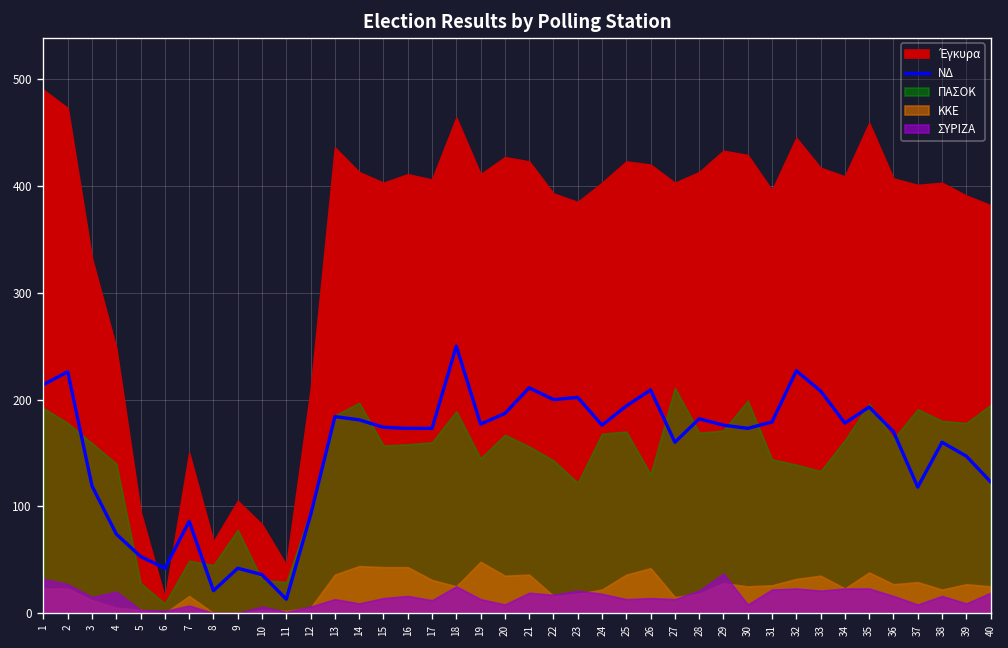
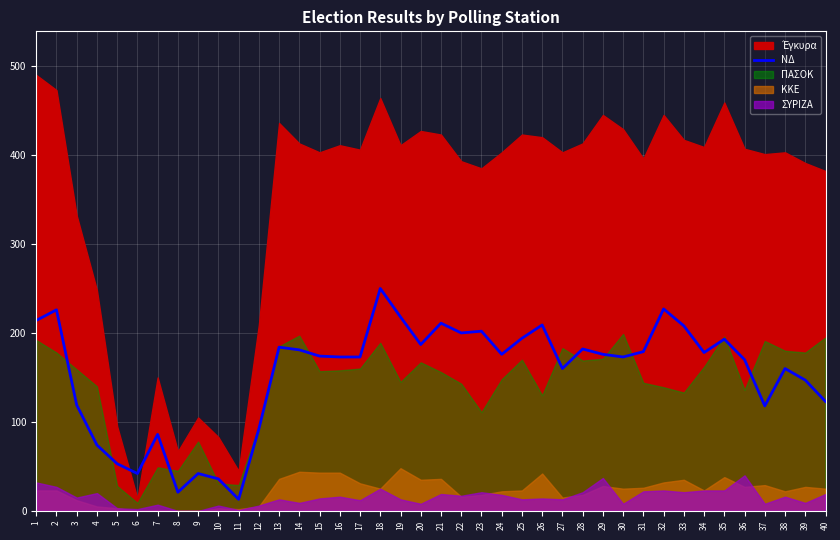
ΚΚΕ, 7: 20 -> 0
ΝΔ, 19: 180 -> 220
ΠΑΣΟΚ, 23: 120 -> 110
ΠΑΣΟΚ, 24: 170 -> 150
ΚΚΕ, 25: 40 -> 20
ΠΑΣΟΚ, 27: 210 -> 180
Έγκυρα, 29: 430 -> 450
ΠΑΣΟΚ, 36: 160 -> 140
ΣΥΡΙΖΑ, 36: 20 -> 40
